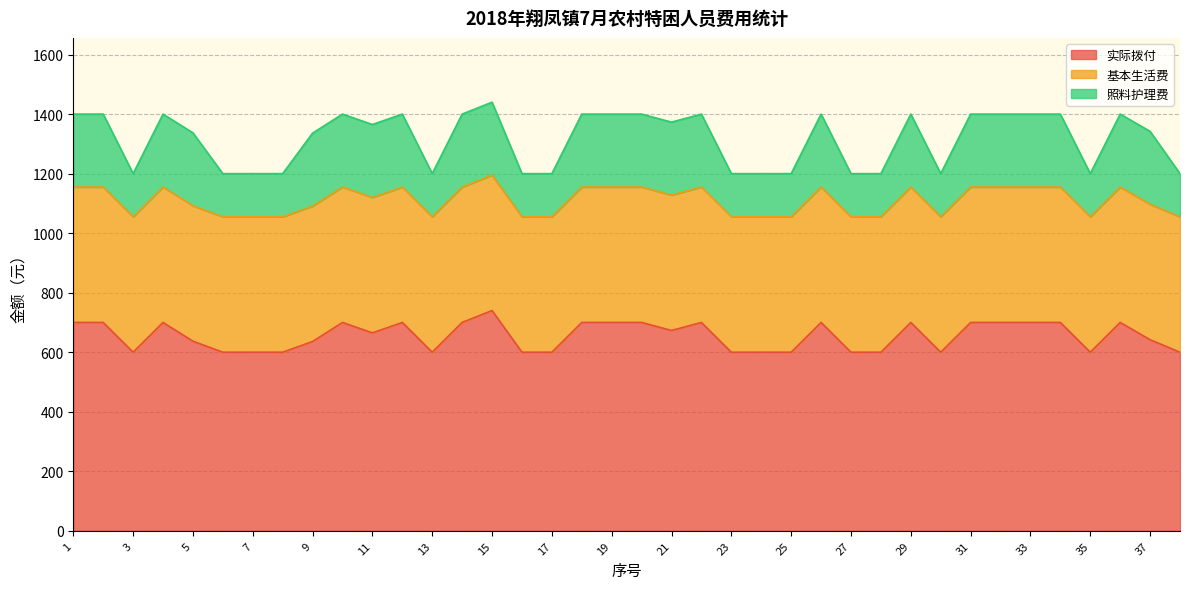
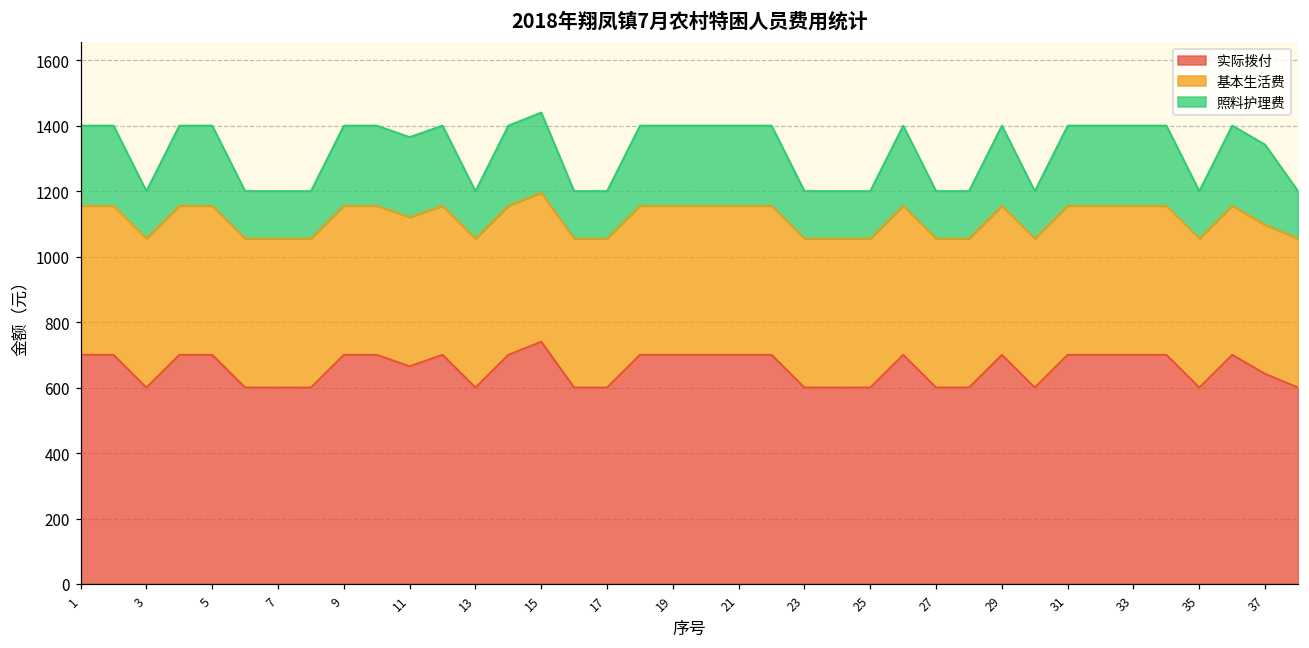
实际拨付, 5: 640 -> 700
实际拨付, 9: 640 -> 700
实际拨付, 21: 670 -> 700
